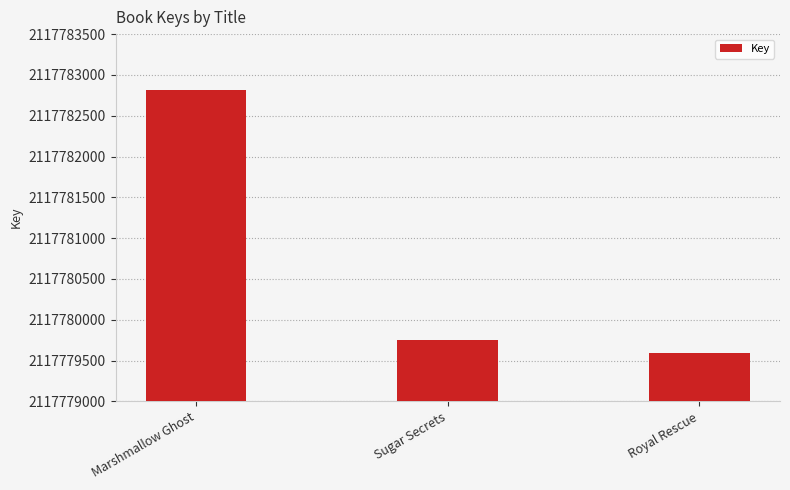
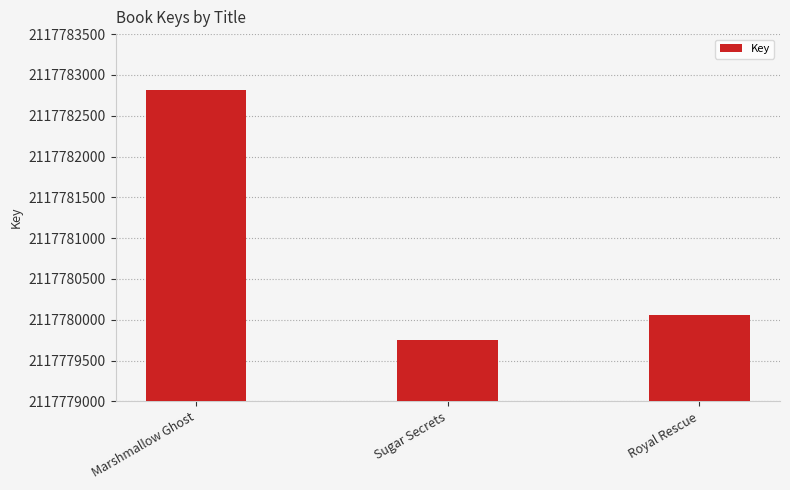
Royal Rescue: 2117779600 -> 2117780100
